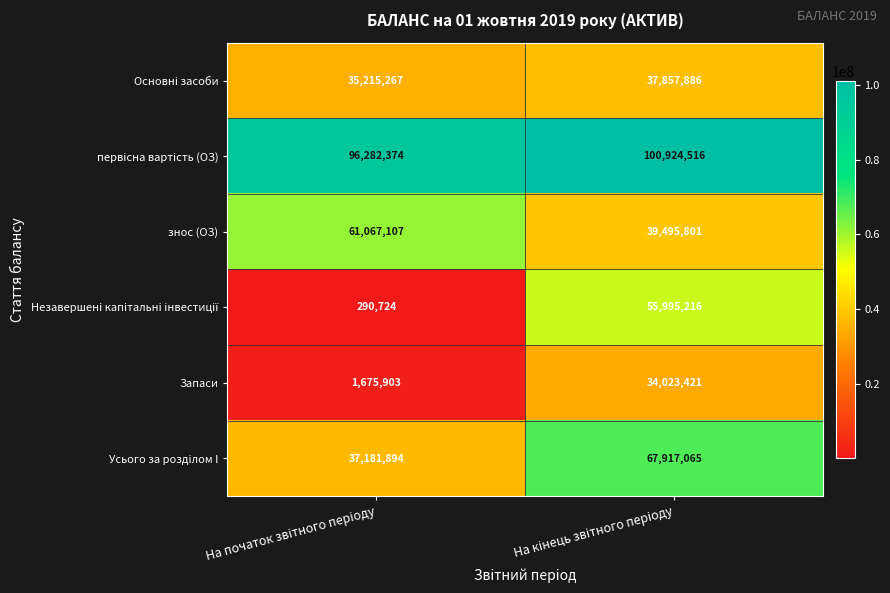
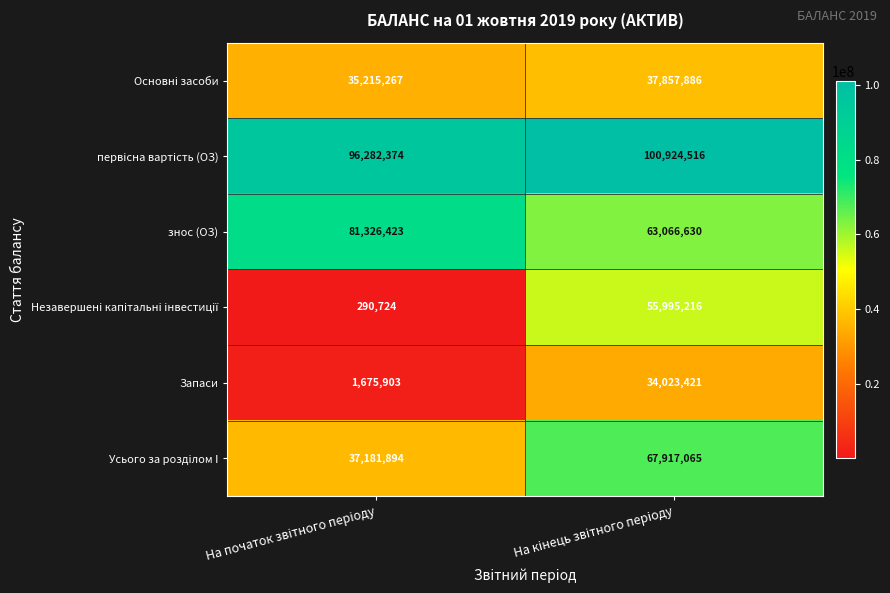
знос (ОЗ), На початок звітного періоду: 61,067,107 -> 81,326,423
знос (ОЗ), На кінець звітного періоду: 39,495,801 -> 63,066,630
